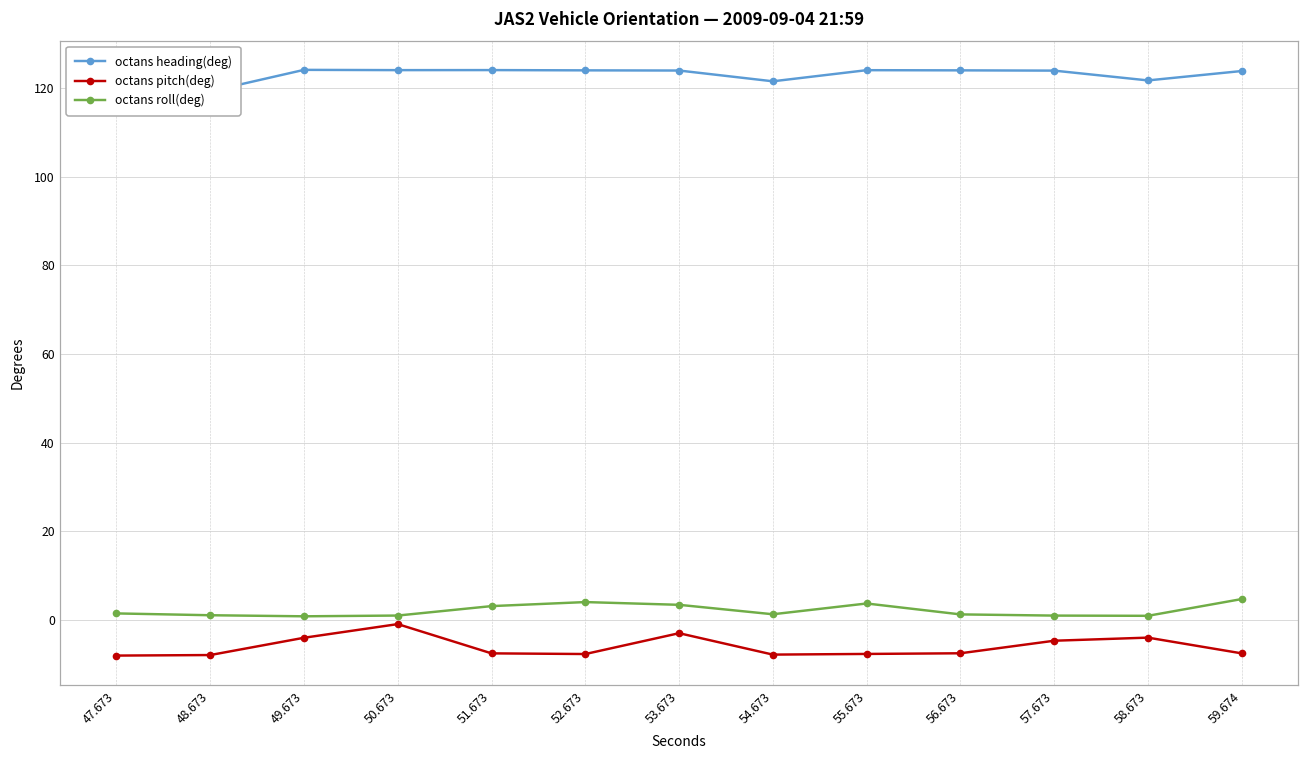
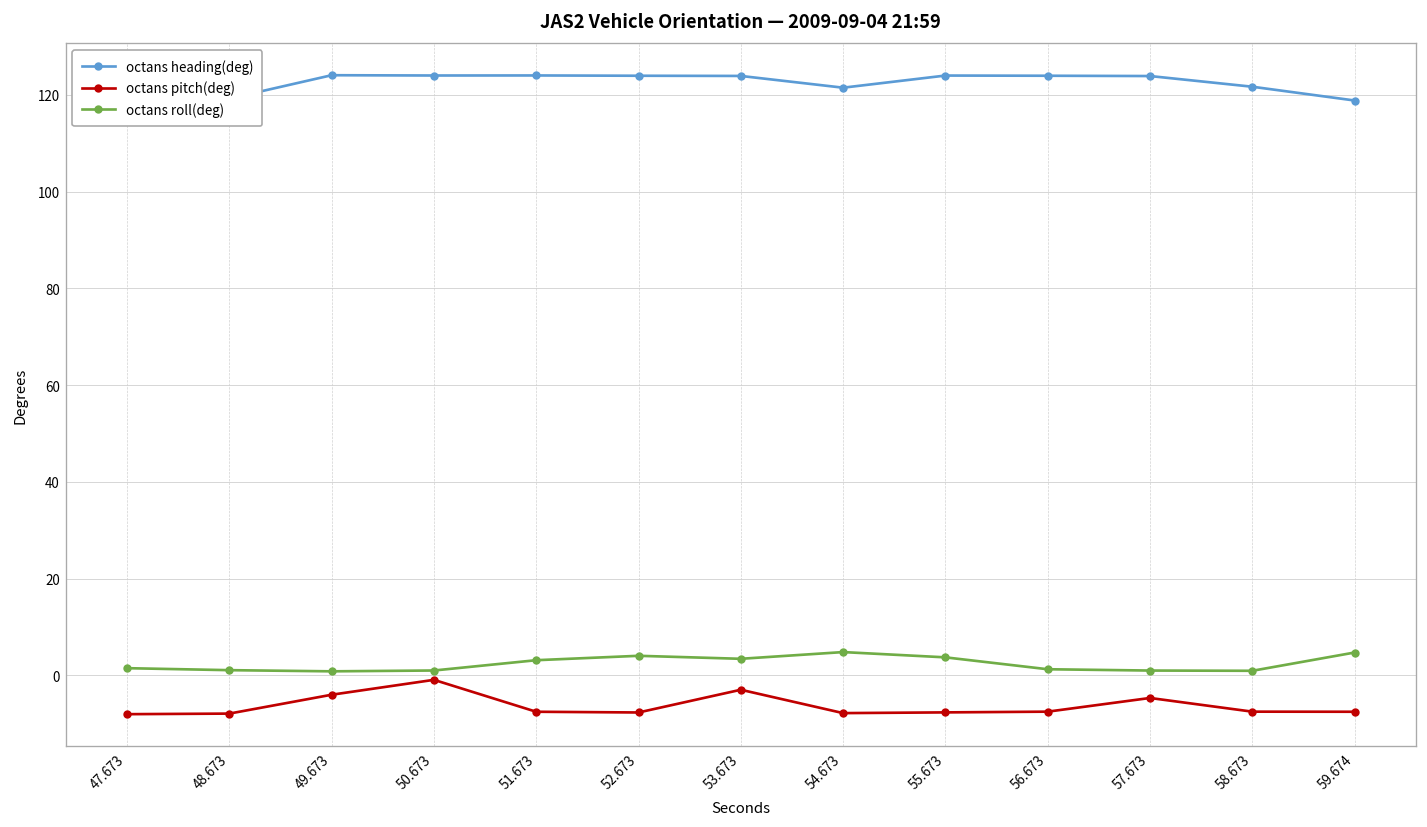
octans roll(deg), 54.673: 1 -> 5
octans pitch(deg), 58.673: -4 -> -8
octans heading(deg), 59.674: 124 -> 119
